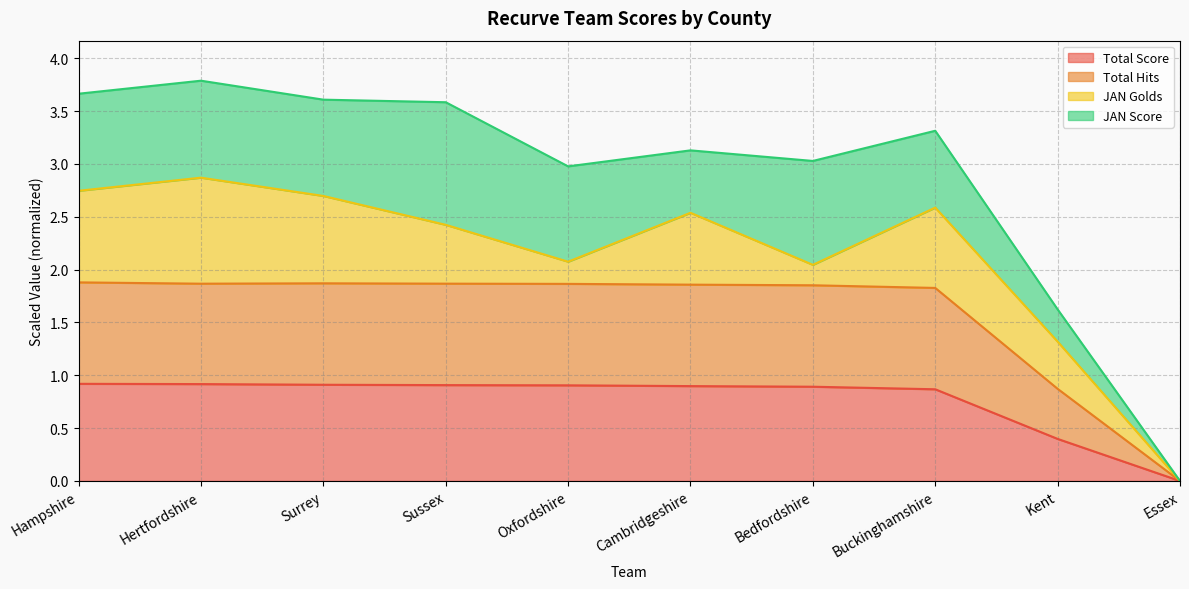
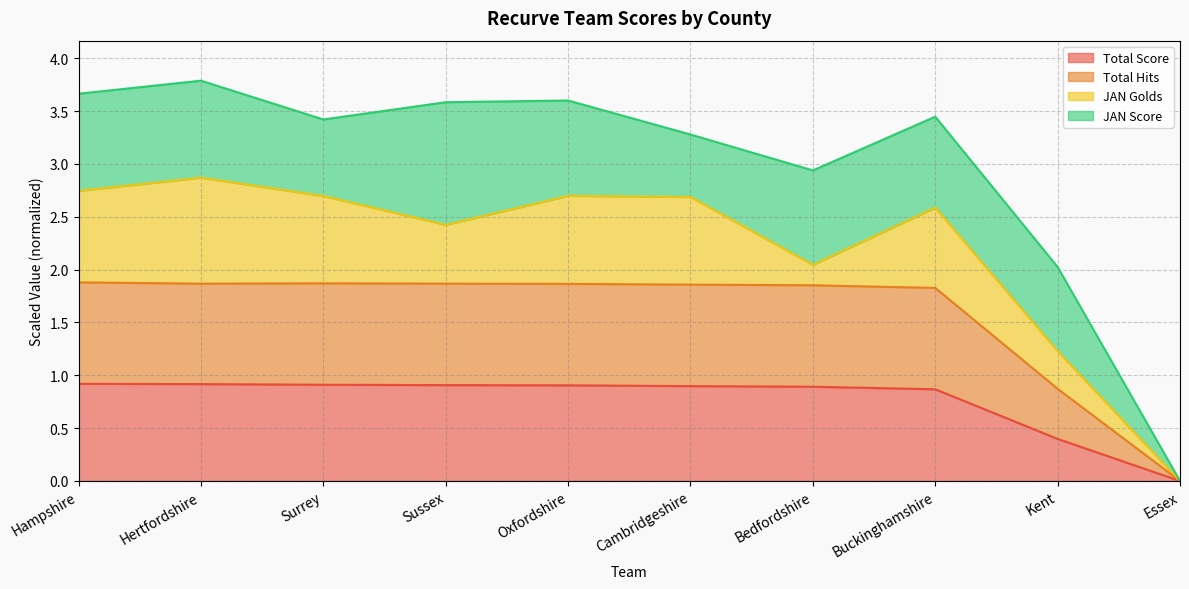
JAN Score, Surrey: 0.91 -> 0.72
JAN Golds, Oxfordshire: 0.21 -> 0.83
JAN Golds, Cambridgeshire: 0.68 -> 0.83
JAN Score, Bedfordshire: 0.98 -> 0.89
JAN Score, Buckinghamshire: 0.73 -> 0.86
JAN Golds, Kent: 0.45 -> 0.36
JAN Score, Kent: 0.30 -> 0.80
